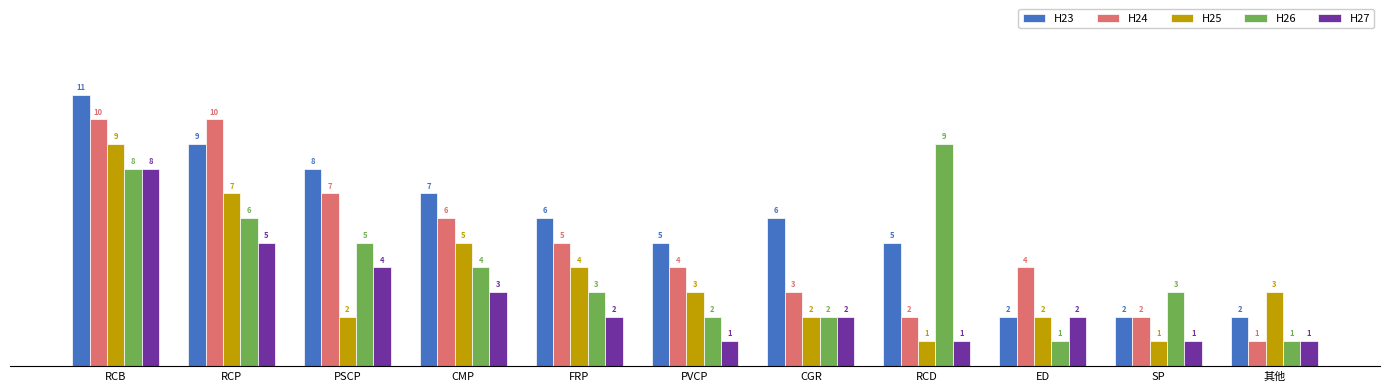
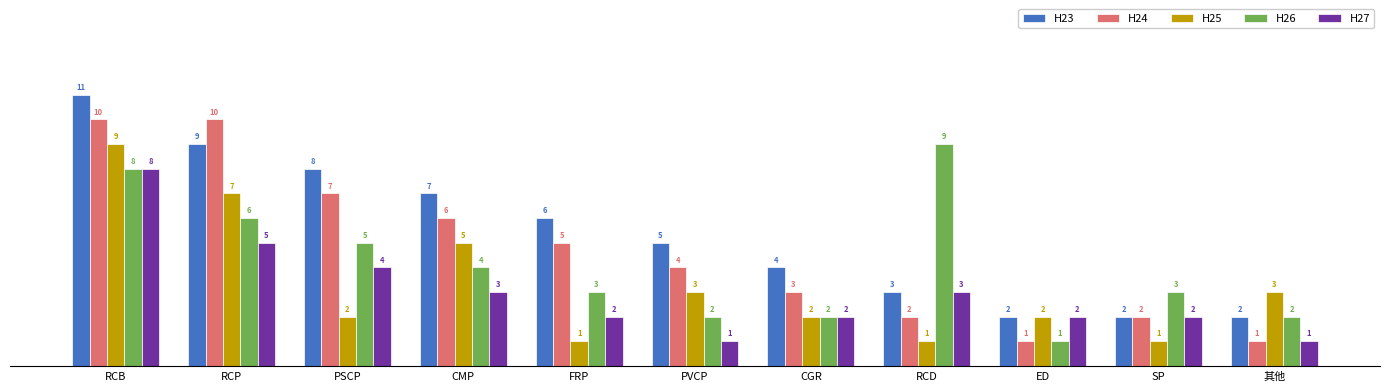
H25, FRP: 4 -> 1
H23, CGR: 6 -> 4
H23, RCD: 5 -> 3
H27, RCD: 1 -> 3
H24, ED: 4 -> 1
H27, SP: 1 -> 2
H26, 其他: 1 -> 2
